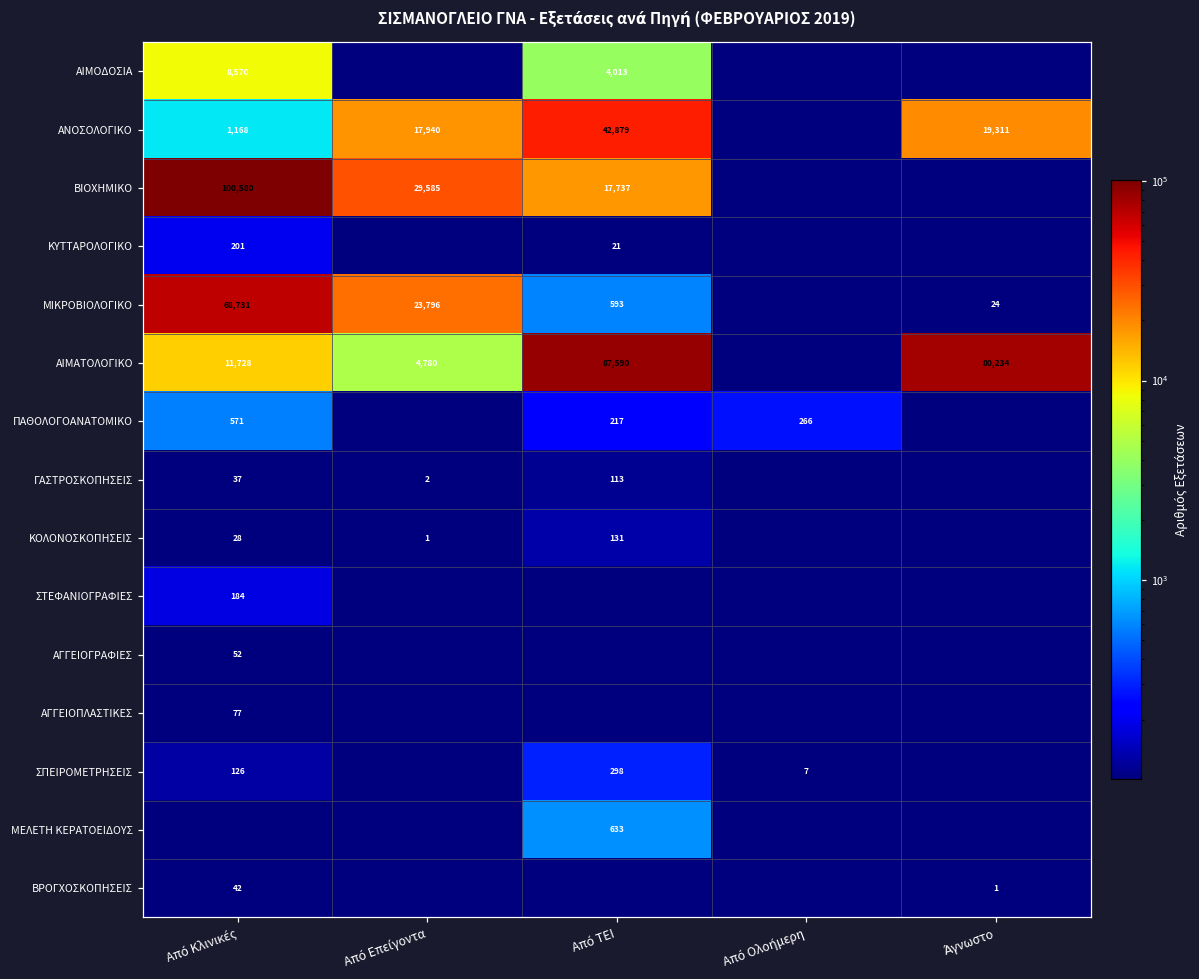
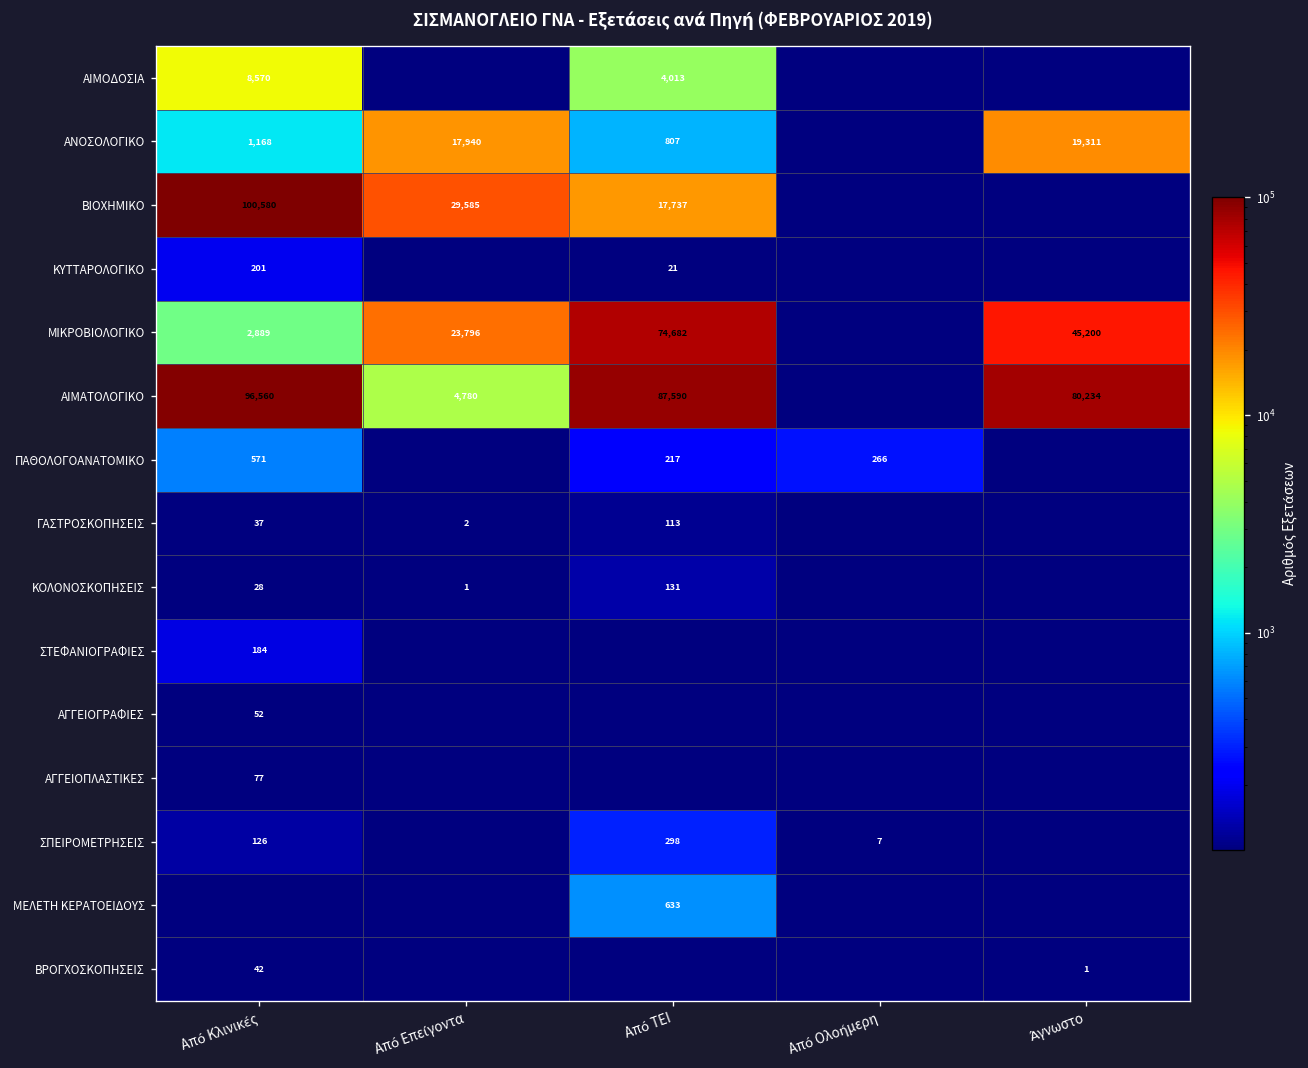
ΑΝΟΣΟΛΟΓΙΚΟ, Από ΤΕΙ: 42,879 -> 807
ΜΙΚΡΟΒΙΟΛΟΓΙΚΟ, Από Κλινικές: 68,731 -> 2,889
ΜΙΚΡΟΒΙΟΛΟΓΙΚΟ, Από ΤΕΙ: 593 -> 74,682
ΜΙΚΡΟΒΙΟΛΟΓΙΚΟ, Άγνωστο: 24 -> 45,200
ΑΙΜΑΤΟΛΟΓΙΚΟ, Από Κλινικές: 11,728 -> 96,560
